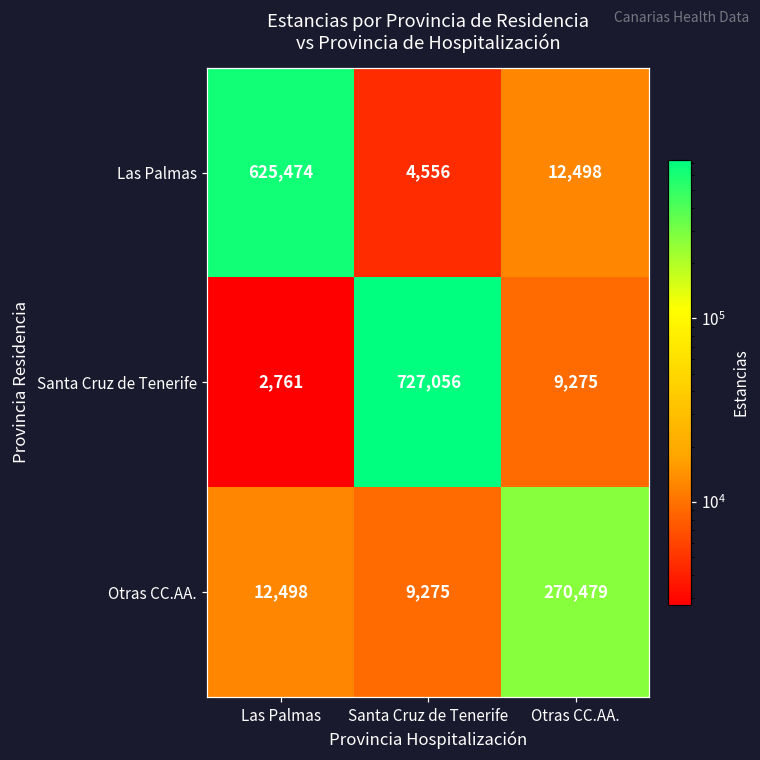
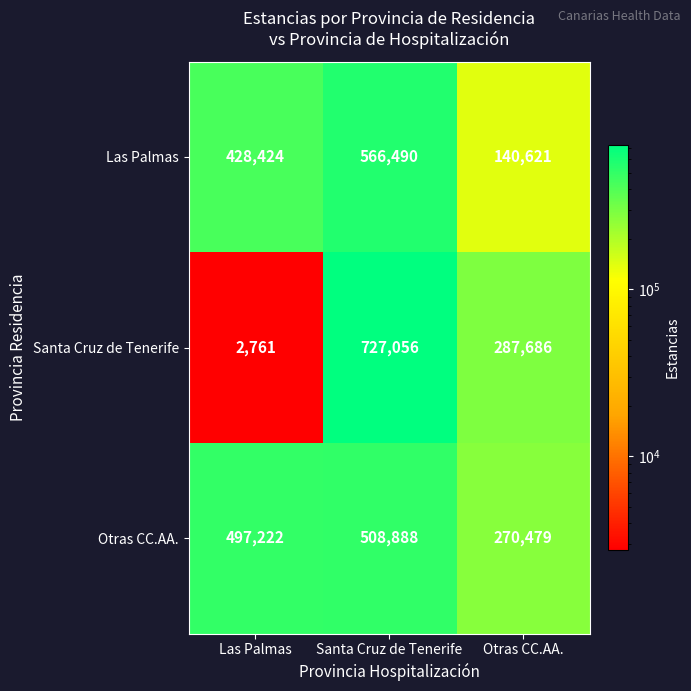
Las Palmas, Las Palmas: 625,474 -> 428,424
Las Palmas, Santa Cruz de Tenerife: 4,556 -> 566,490
Las Palmas, Otras CC.AA.: 12,498 -> 140,621
Santa Cruz de Tenerife, Otras CC.AA.: 9,275 -> 287,686
Otras CC.AA., Las Palmas: 12,498 -> 497,222
Otras CC.AA., Santa Cruz de Tenerife: 9,275 -> 508,888
